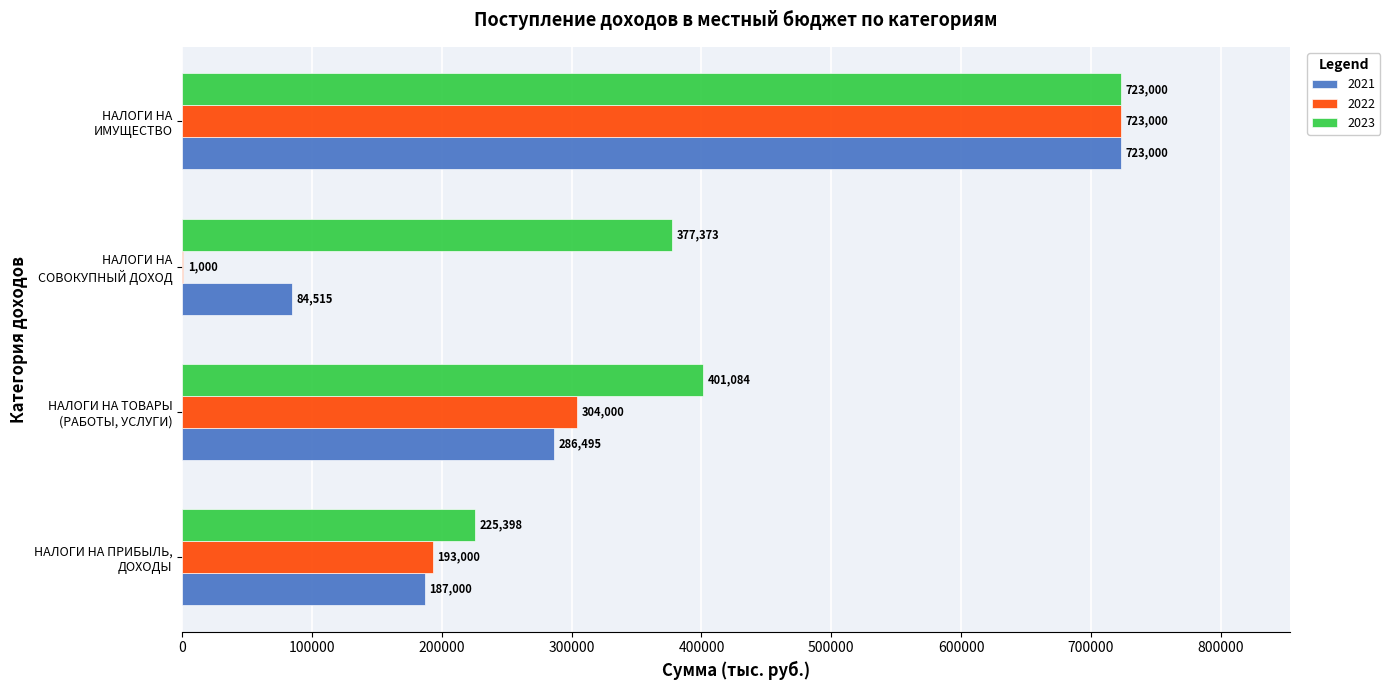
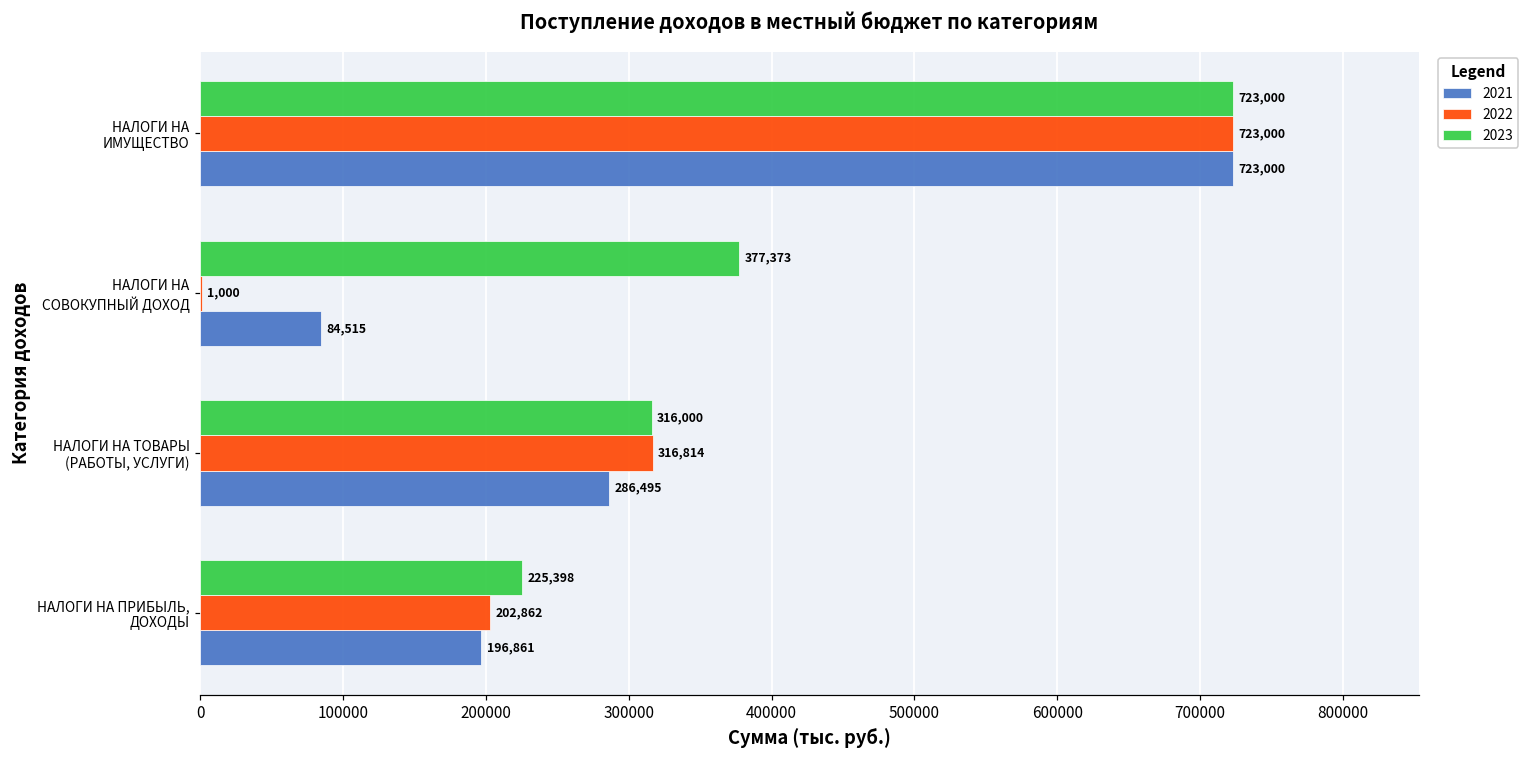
2023, НАЛОГИ НА ТОВАРЫ (РАБОТЫ, УСЛУГИ): 401,084 -> 316,000
2022, НАЛОГИ НА ТОВАРЫ (РАБОТЫ, УСЛУГИ): 304,000 -> 316,814
2022, НАЛОГИ НА ПРИБЫЛЬ, ДОХОДЫ: 193,000 -> 202,862
2021, НАЛОГИ НА ПРИБЫЛЬ, ДОХОДЫ: 187,000 -> 196,861
